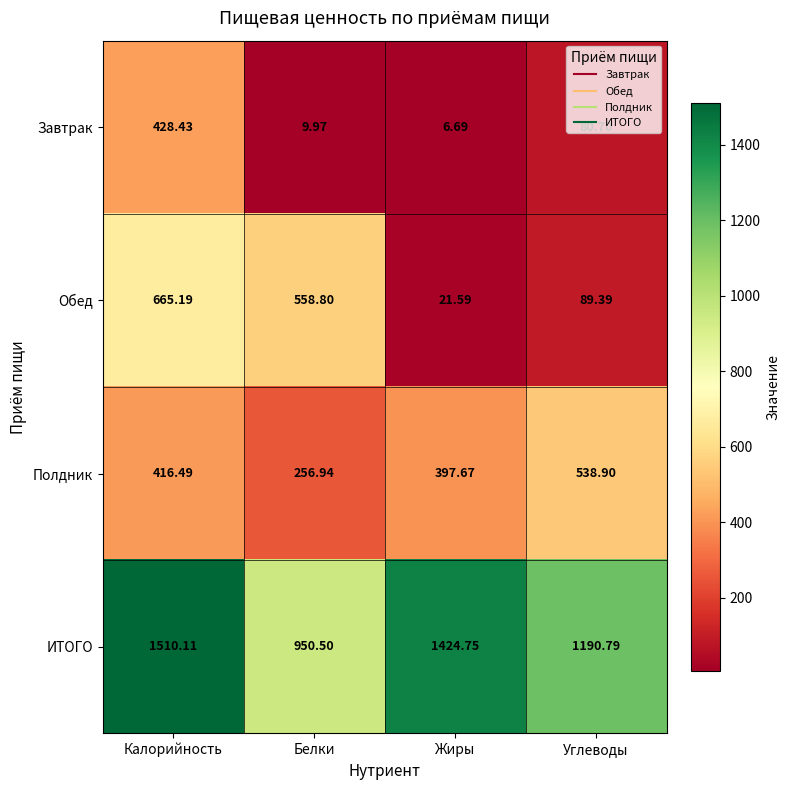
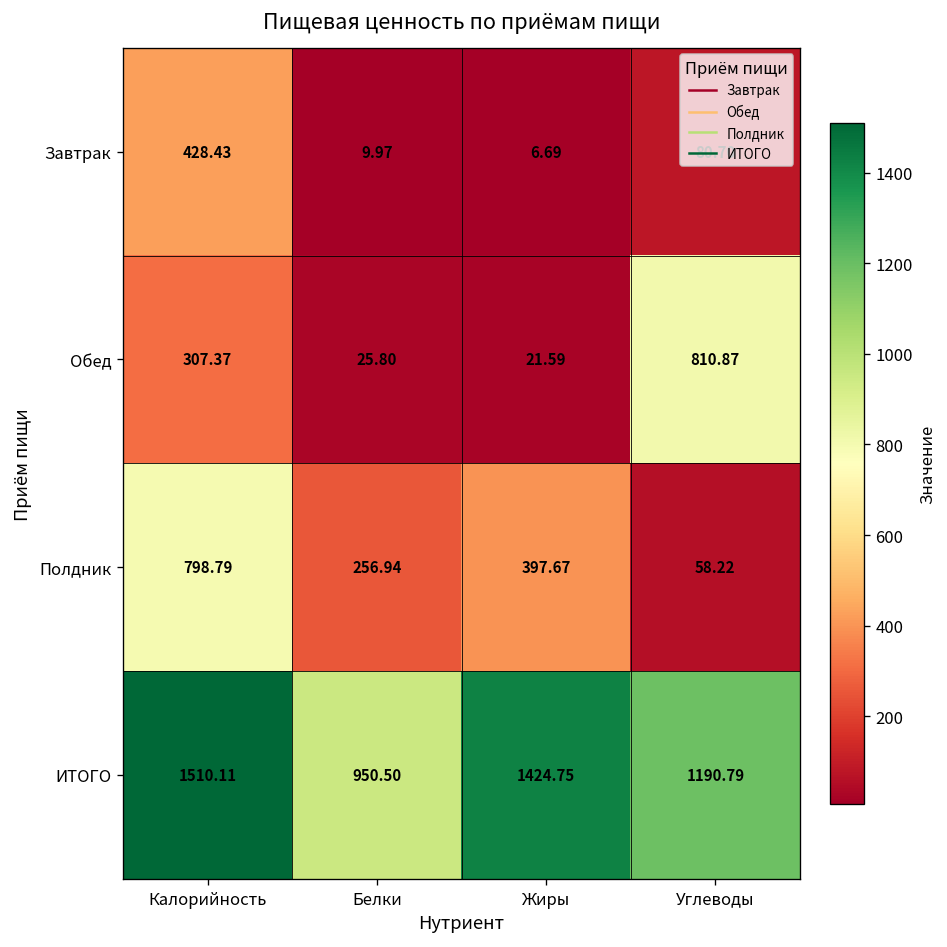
Обед, Калорийность: 665.19 -> 307.37
Обед, Белки: 558.80 -> 25.80
Обед, Углеводы: 89.39 -> 810.87
Полдник, Калорийность: 416.49 -> 798.79
Полдник, Углеводы: 538.90 -> 58.22
